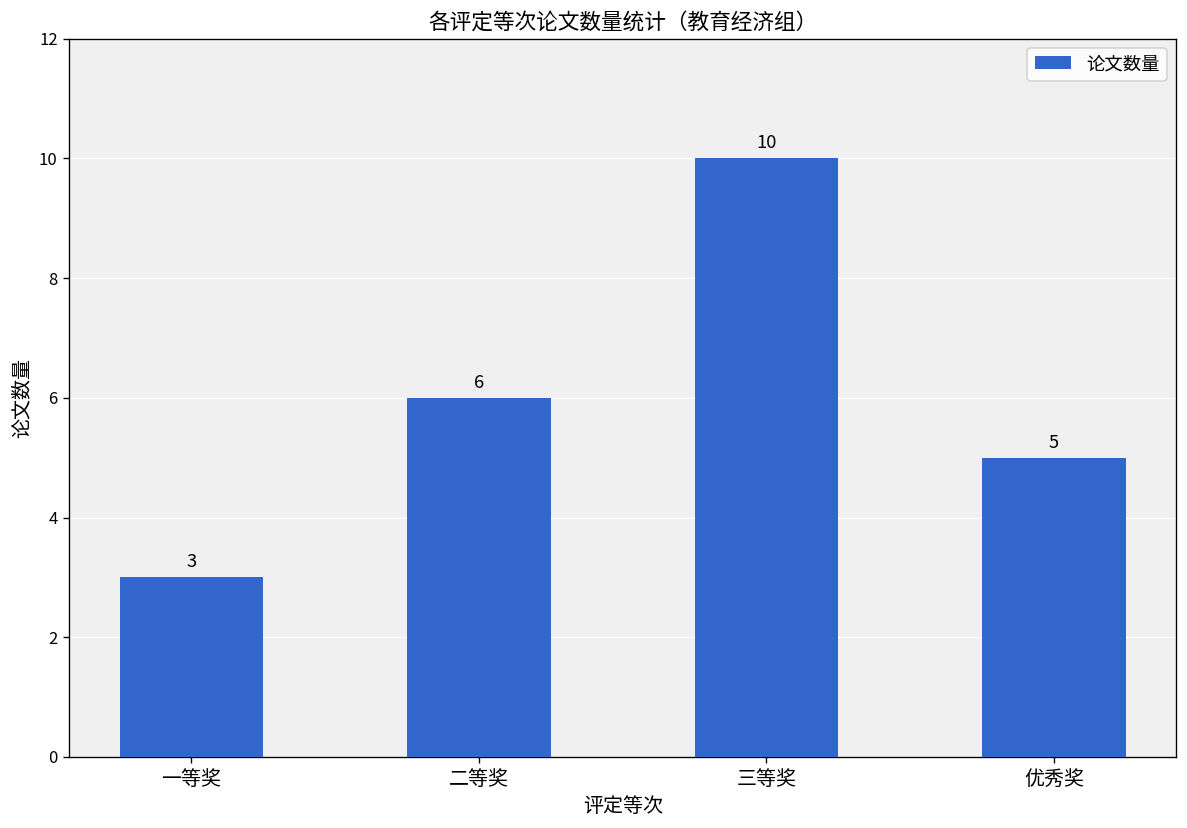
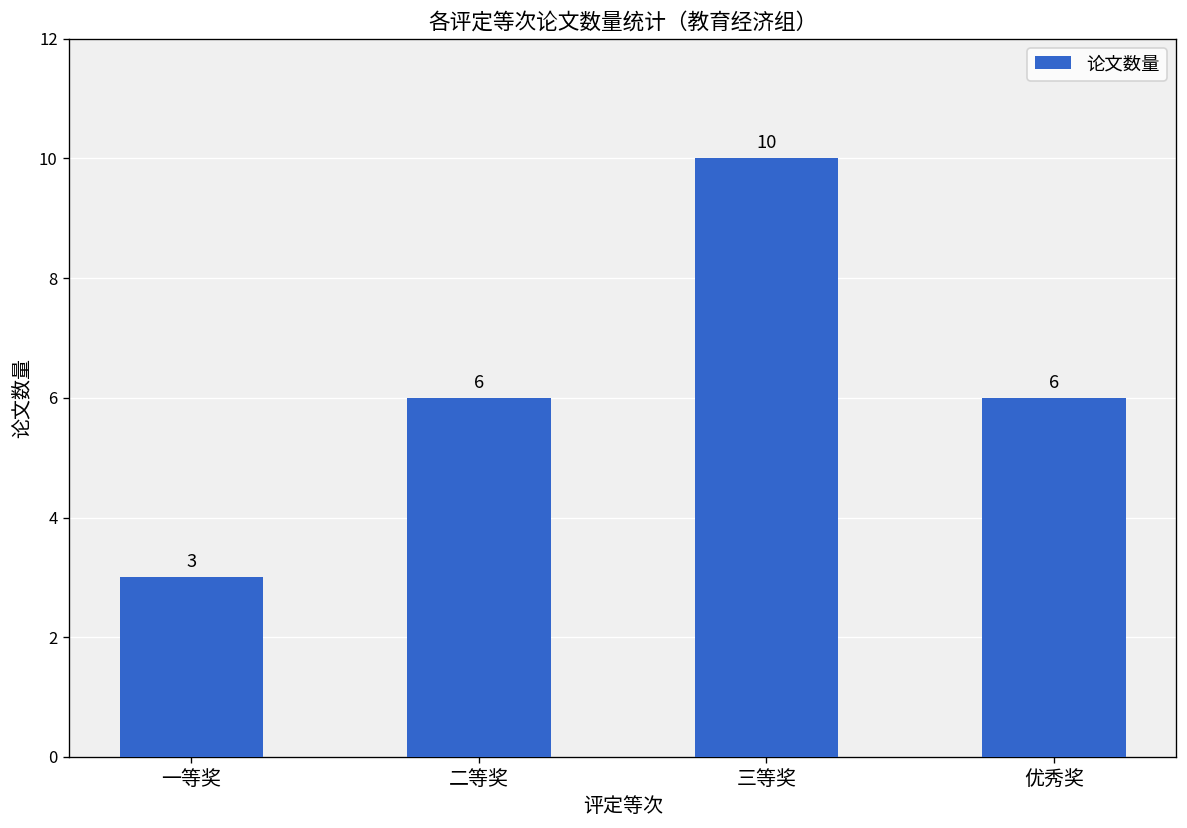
优秀奖: 5 -> 6
